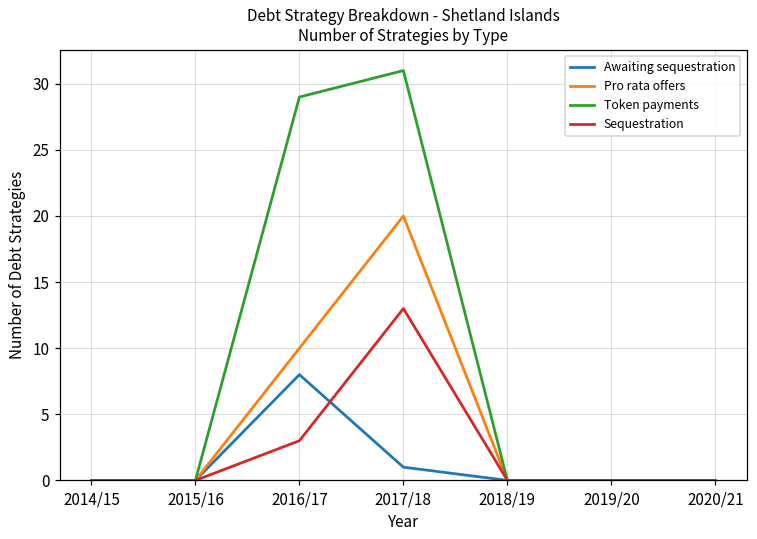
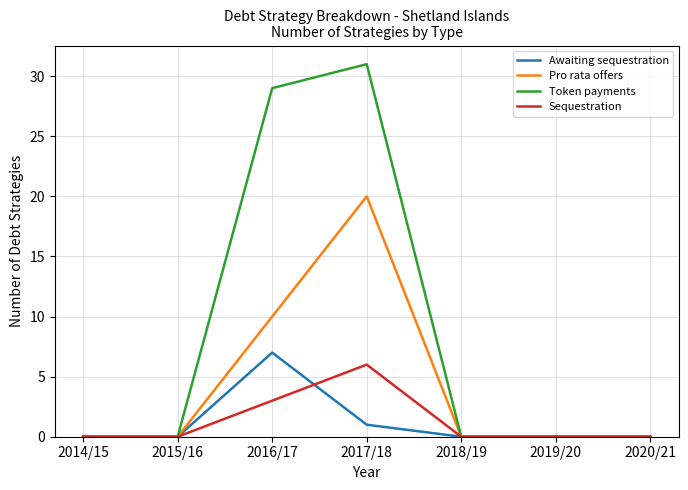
Awaiting sequestration, 2016/17: 8 -> 7
Sequestration, 2017/18: 13 -> 6
